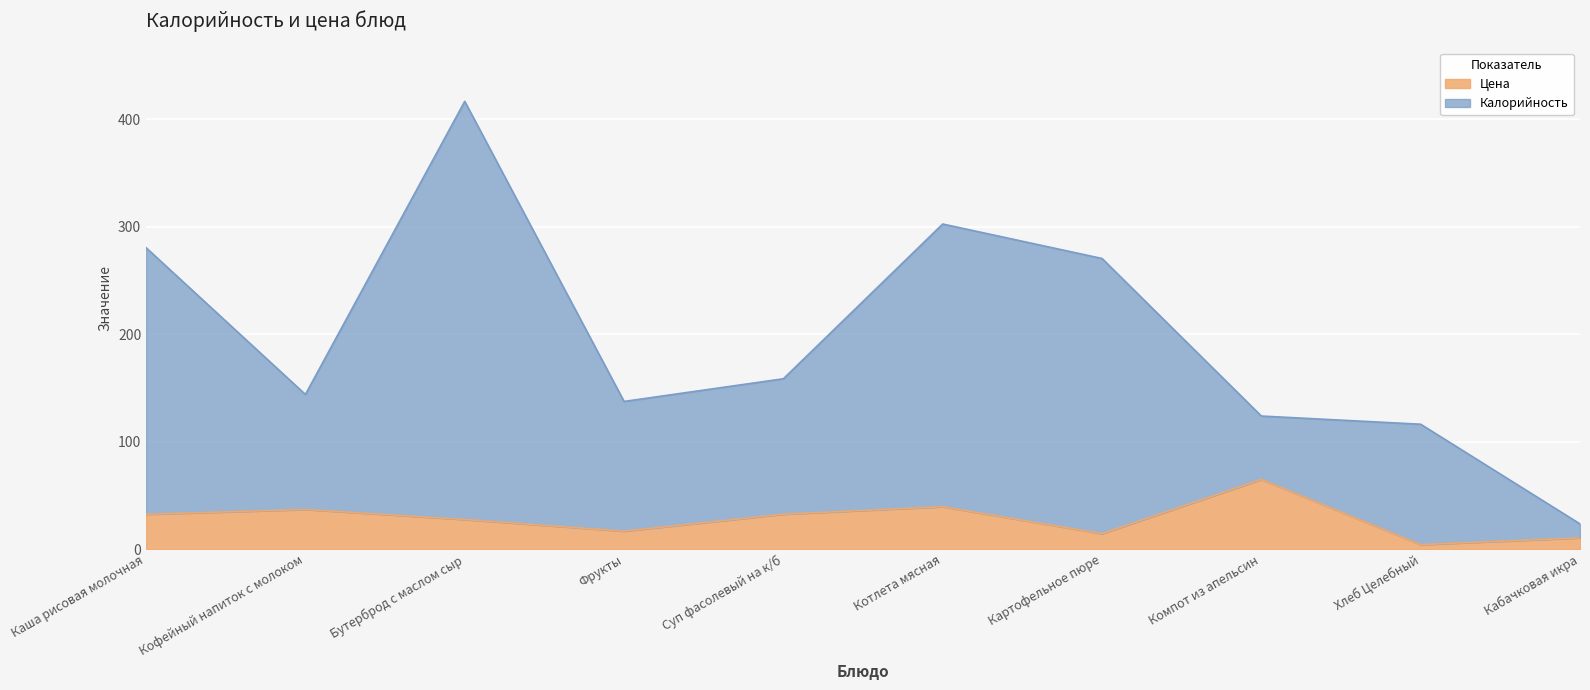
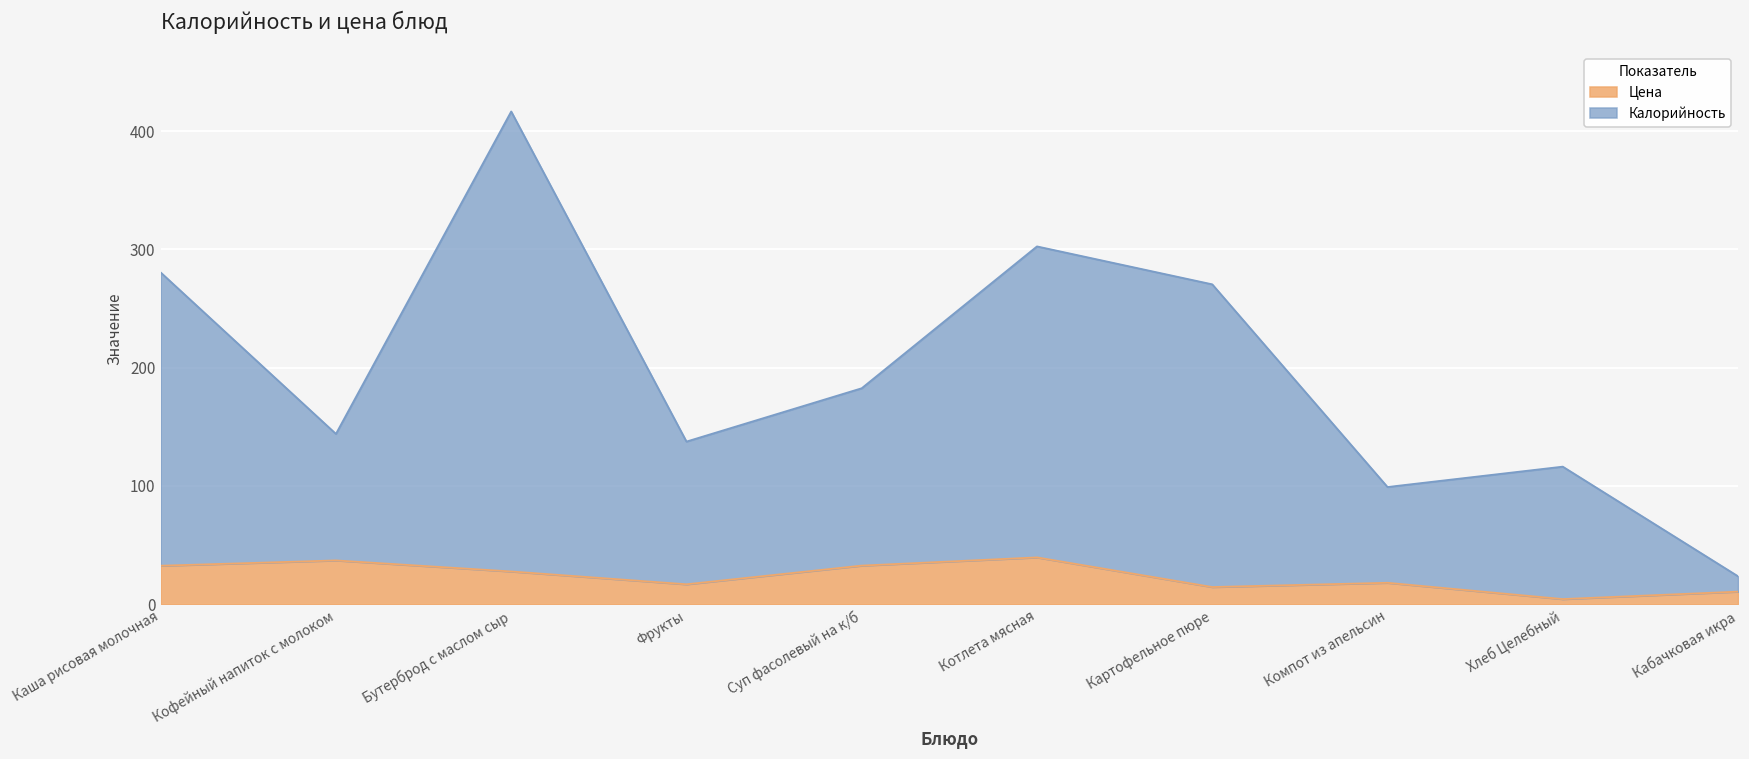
Калорийность, Суп фасолевый на к/б: 126 -> 150
Цена, Компот из апельсин: 65 -> 18
Калорийность, Компот из апельсин: 59 -> 81
